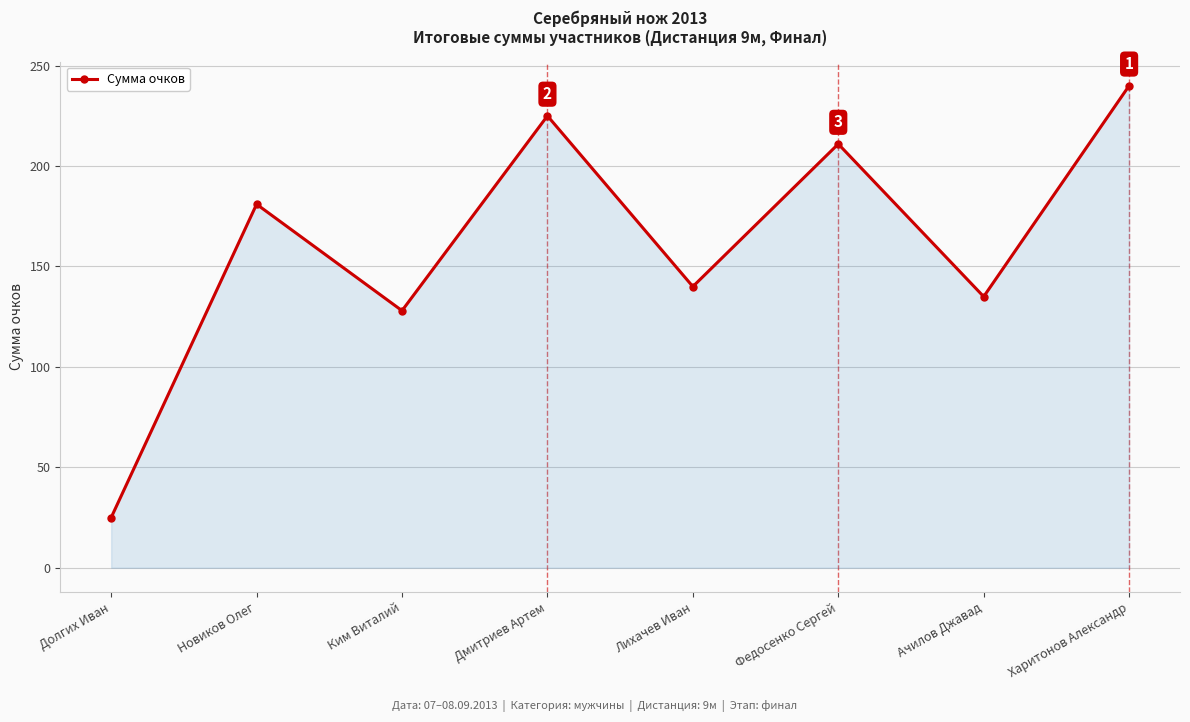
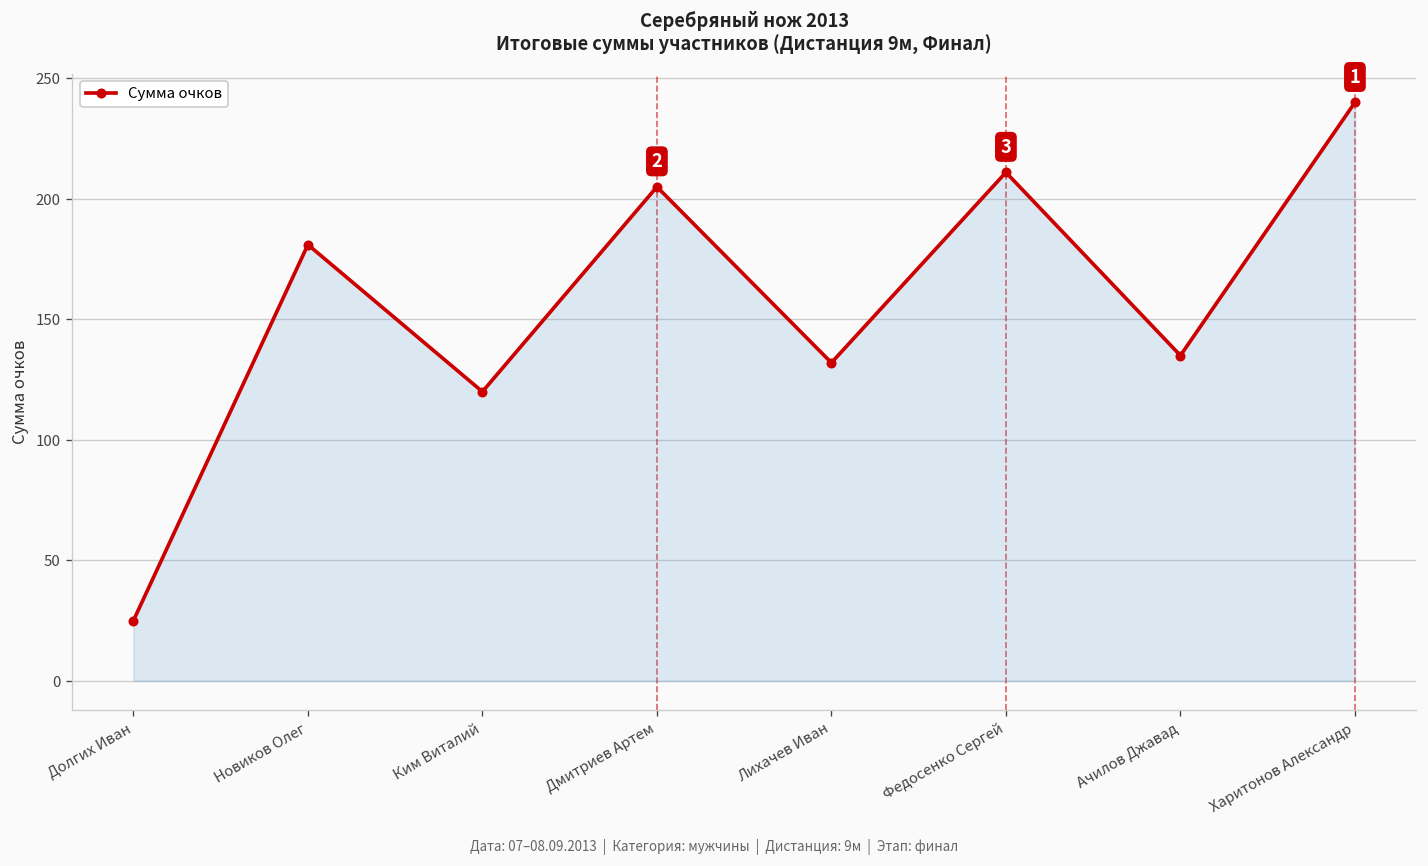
Ким Виталий: 128 -> 120
Дмитриев Артем: 225 -> 205
Лихачев Иван: 140 -> 132
